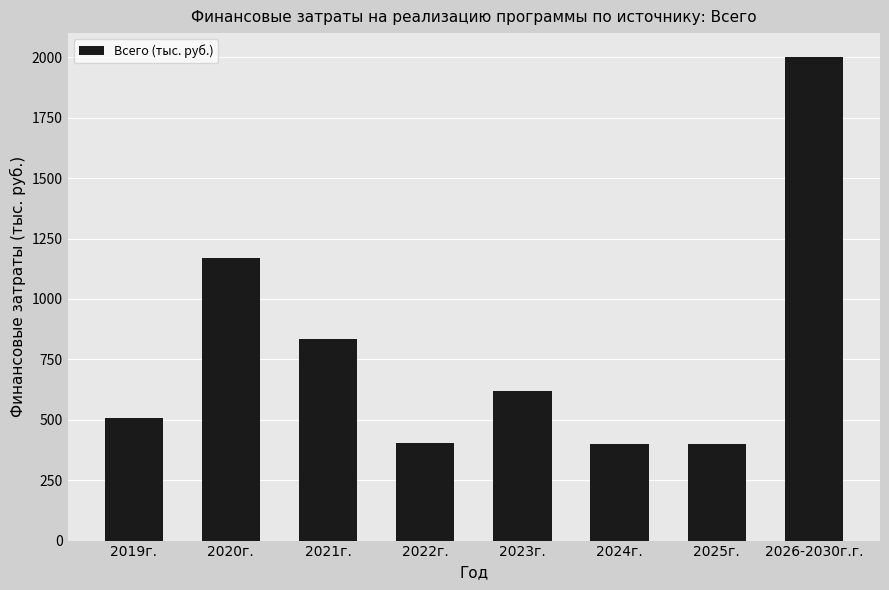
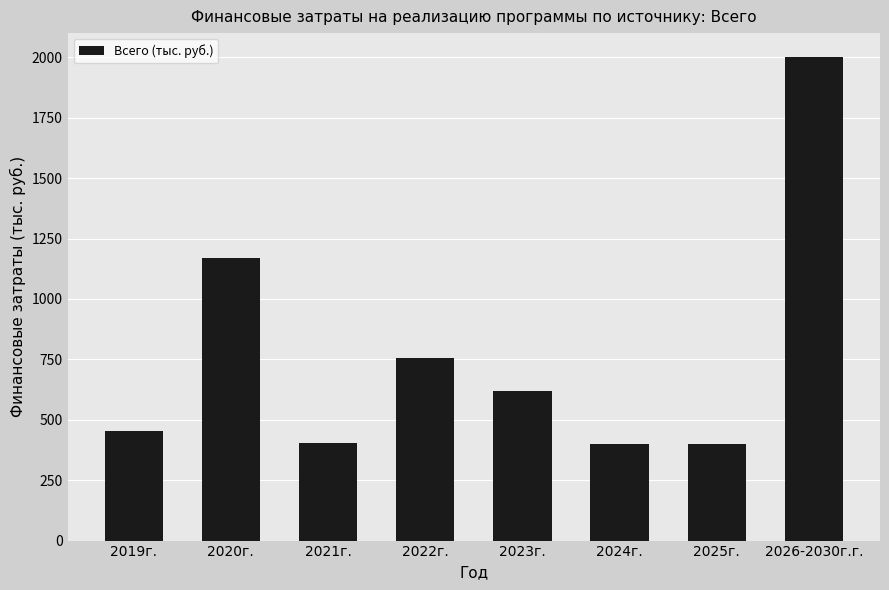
2019г.: 510 -> 450
2021г.: 830 -> 400
2022г.: 400 -> 760
